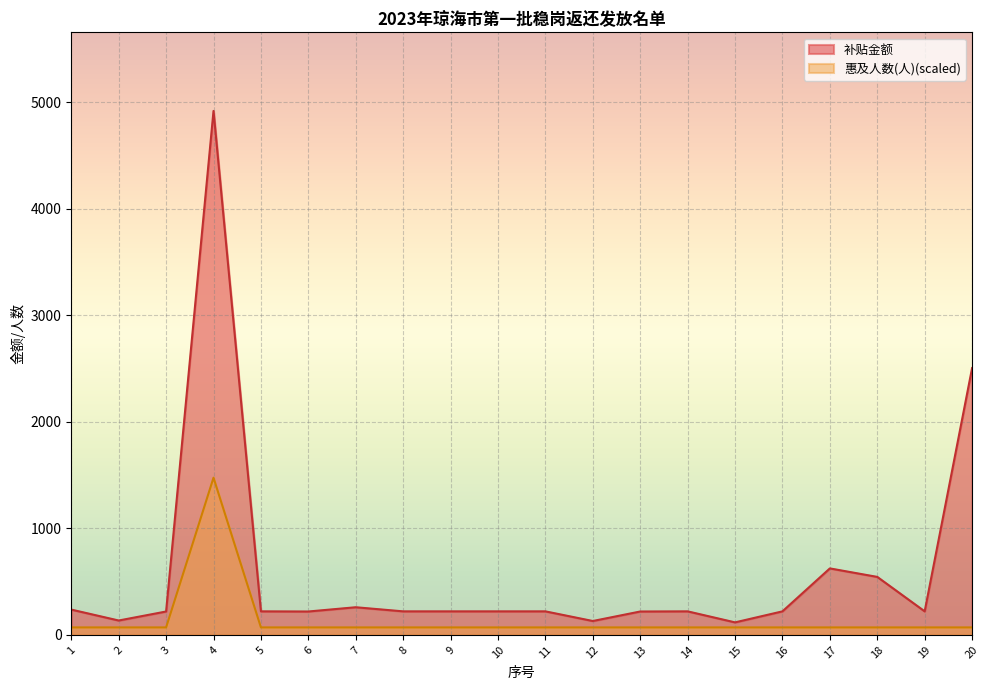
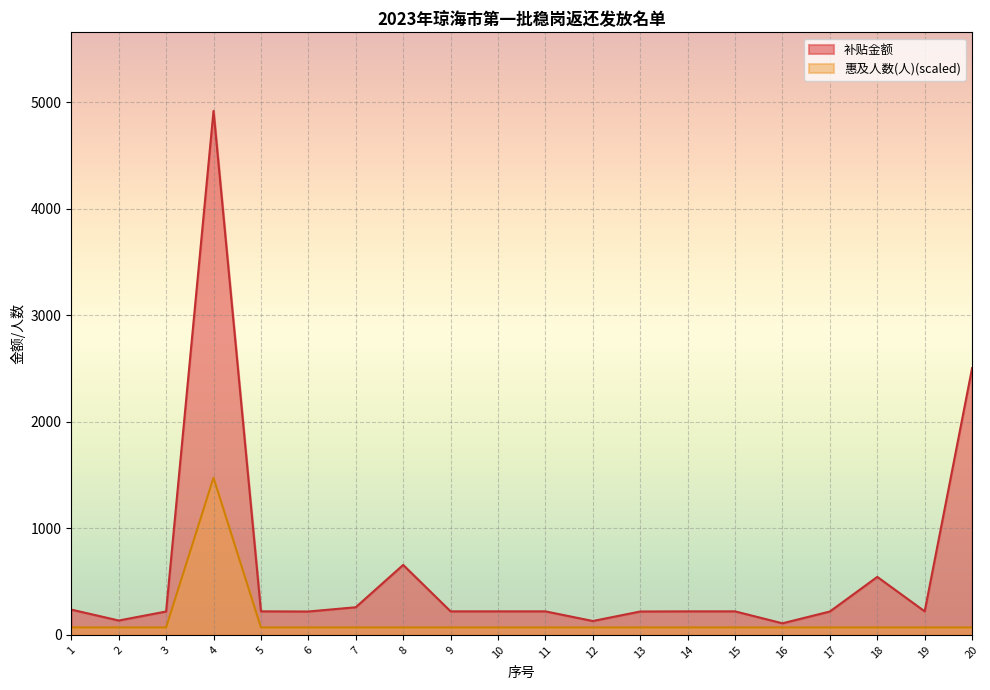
补贴金额, 8: 220 -> 660
补贴金额, 15: 120 -> 220
补贴金额, 16: 220 -> 110
补贴金额, 17: 620 -> 220
